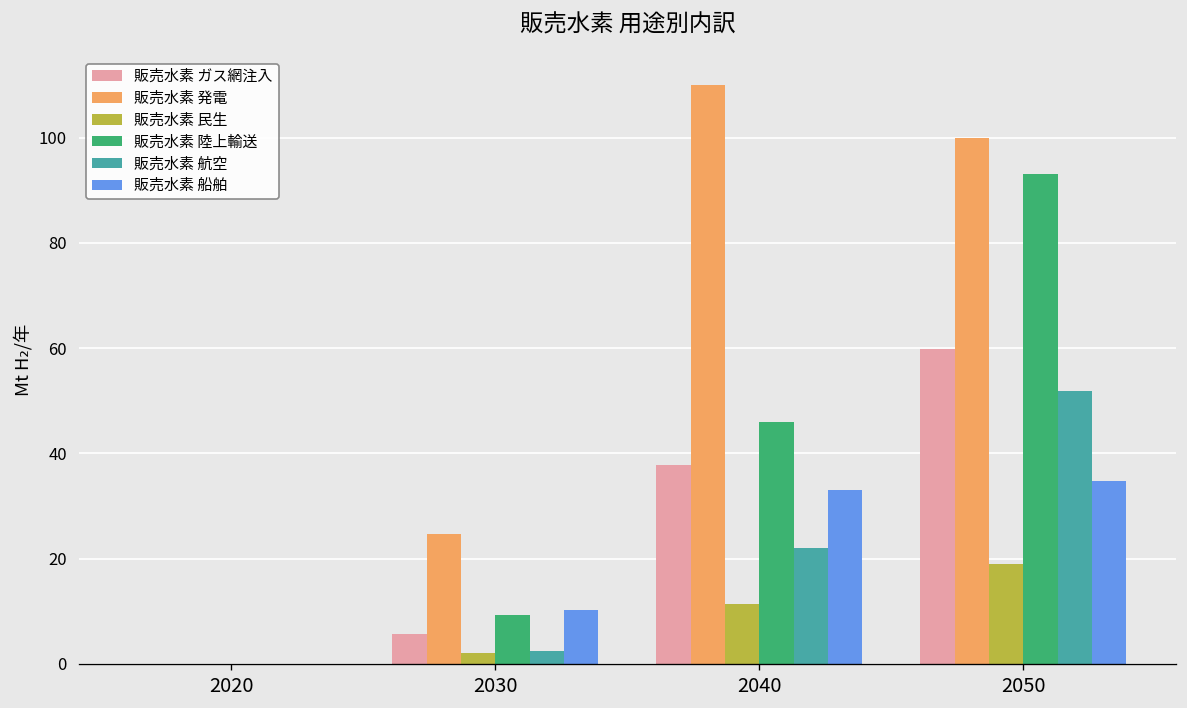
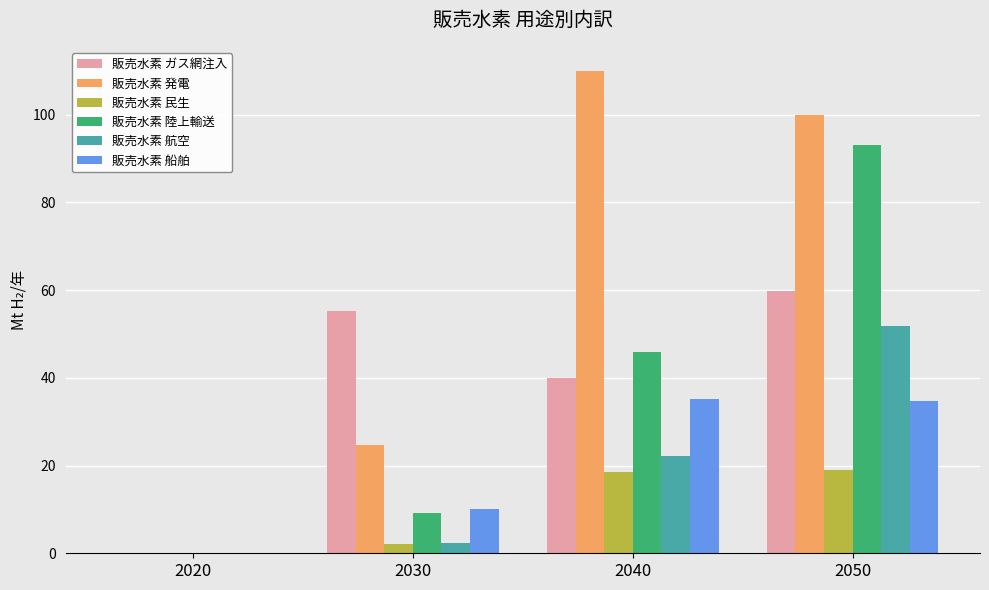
販売水素 ガス網注入, 2030: 6 -> 55
販売水素 ガス網注入, 2040: 38 -> 40
販売水素 民生, 2040: 11 -> 19
販売水素 船舶, 2040: 33 -> 35
